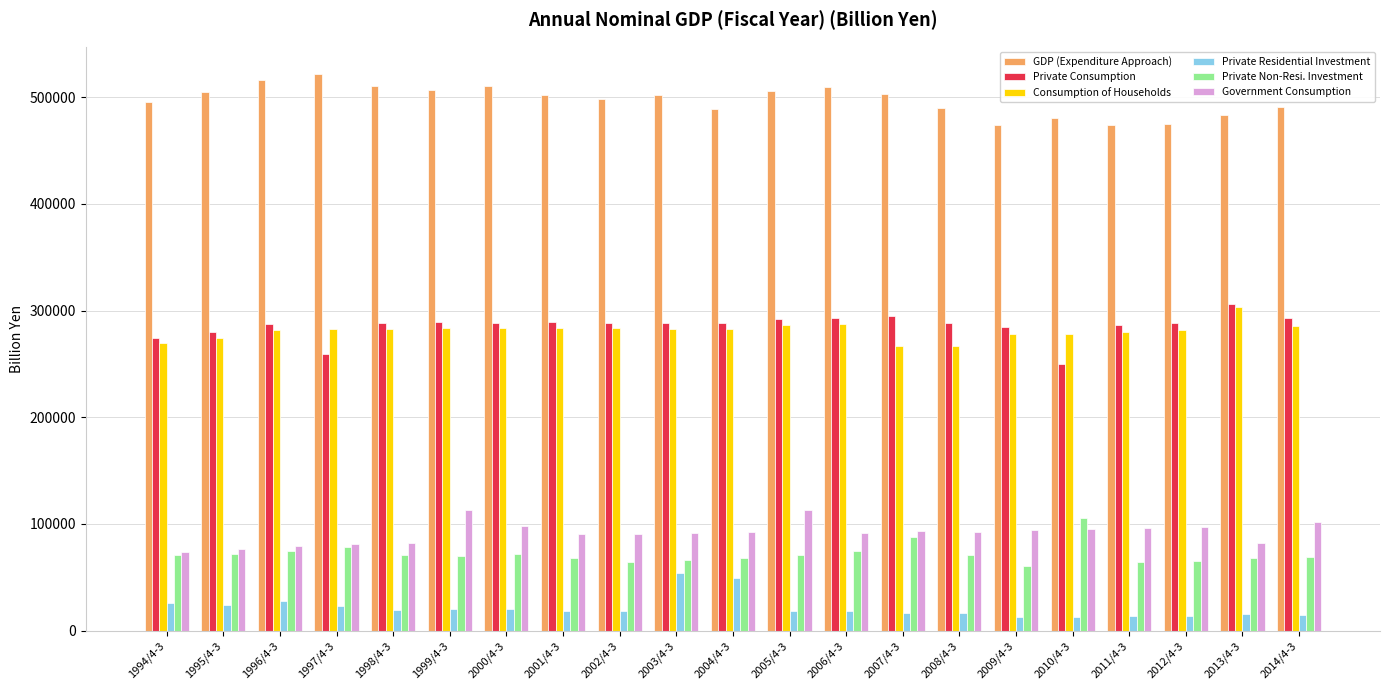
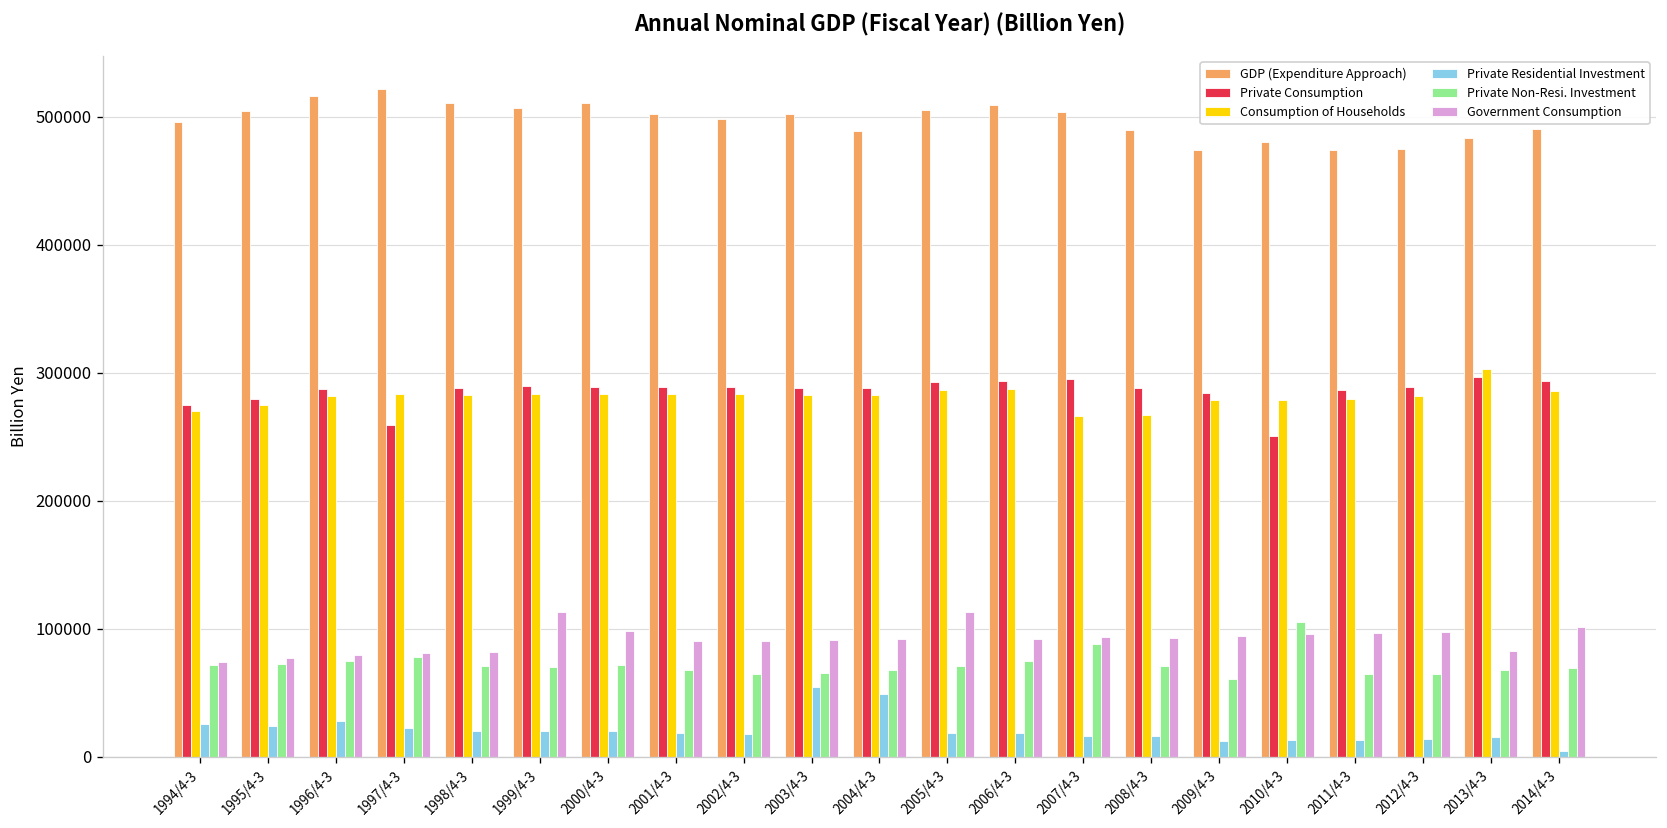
Private Consumption, 2013/4-3: 306000 -> 297000
Private Residential Investment, 2014/4-3: 15000 -> 5000
